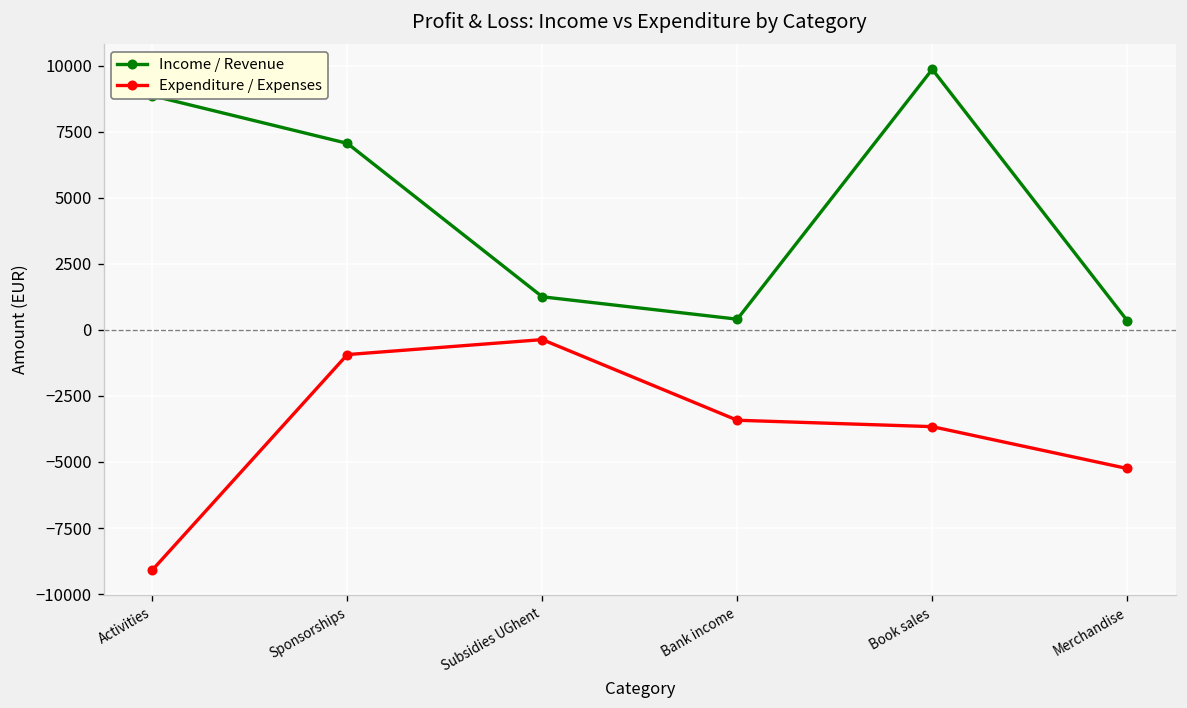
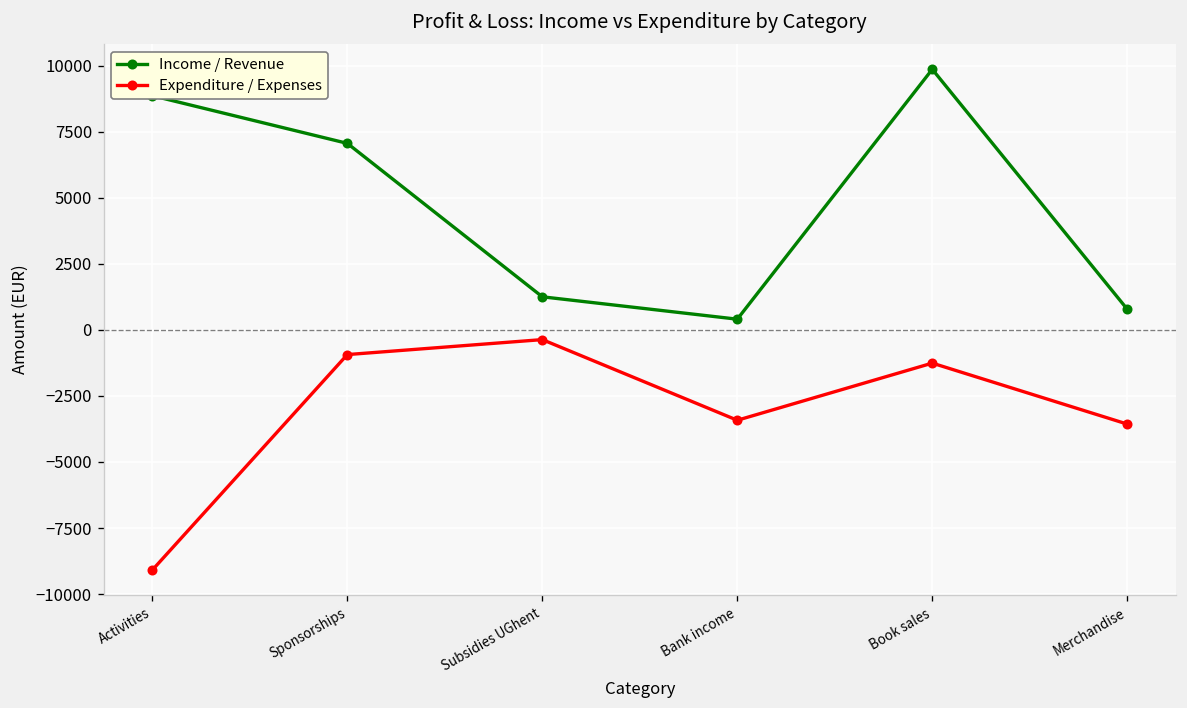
Expenditure / Expenses, Book sales: -3700 -> -1300
Income / Revenue, Merchandise: 300 -> 800
Expenditure / Expenses, Merchandise: -5200 -> -3600
